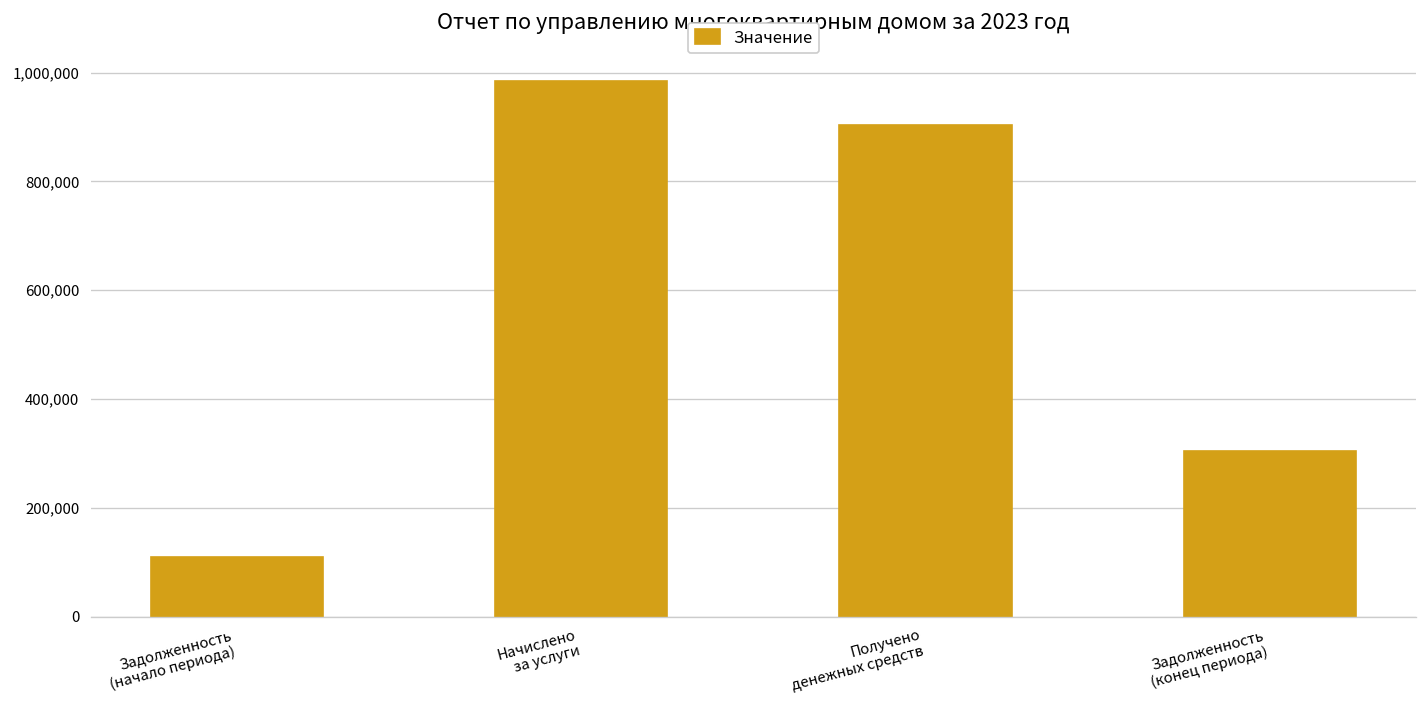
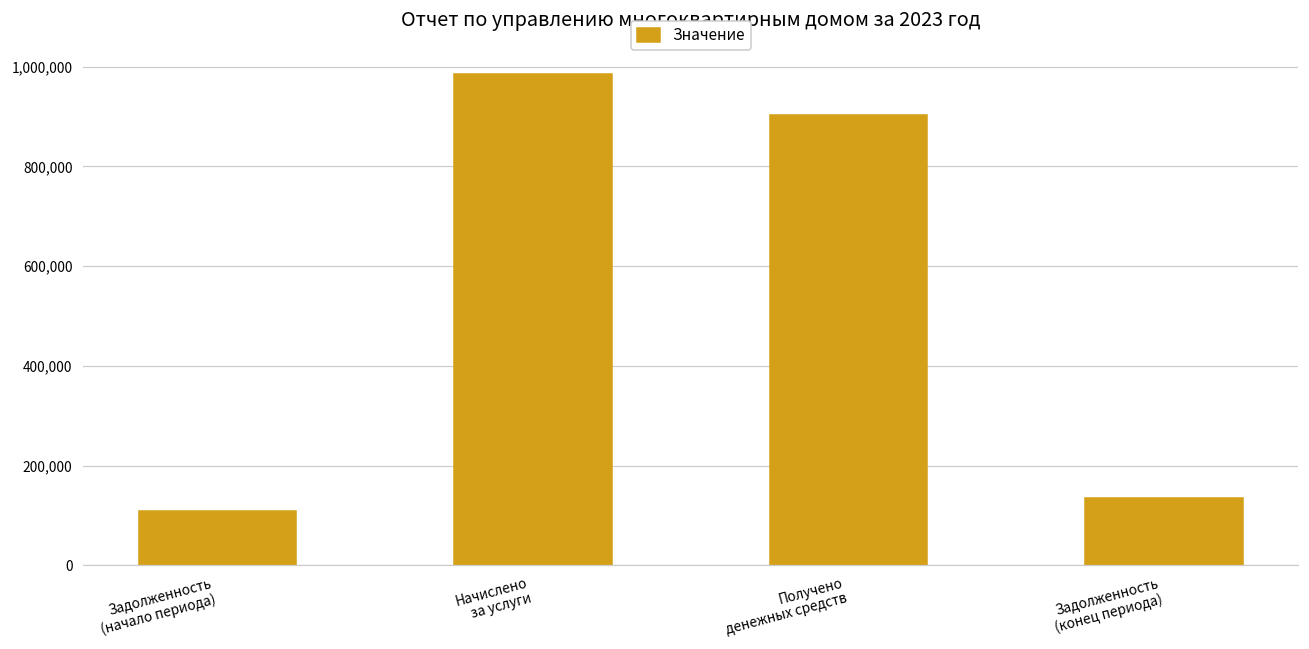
Задолженность (конец периода): 300,000 -> 130,000
